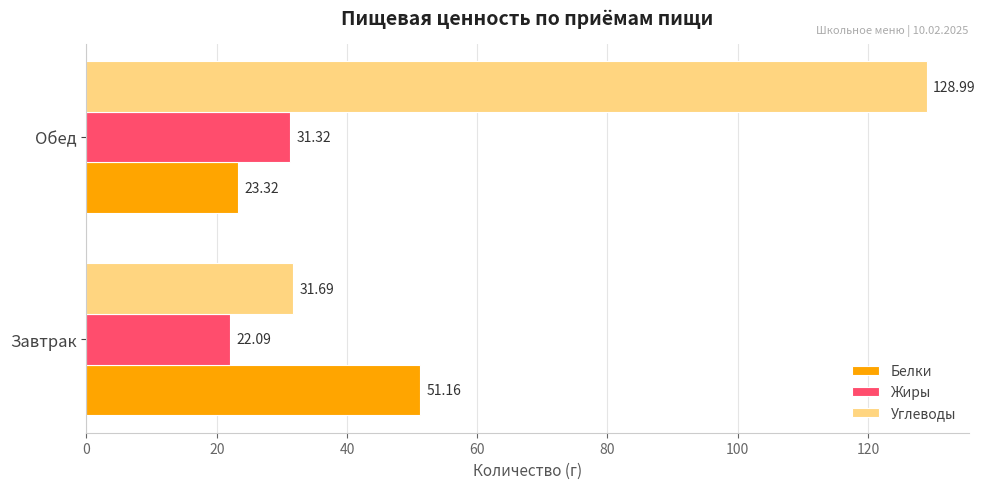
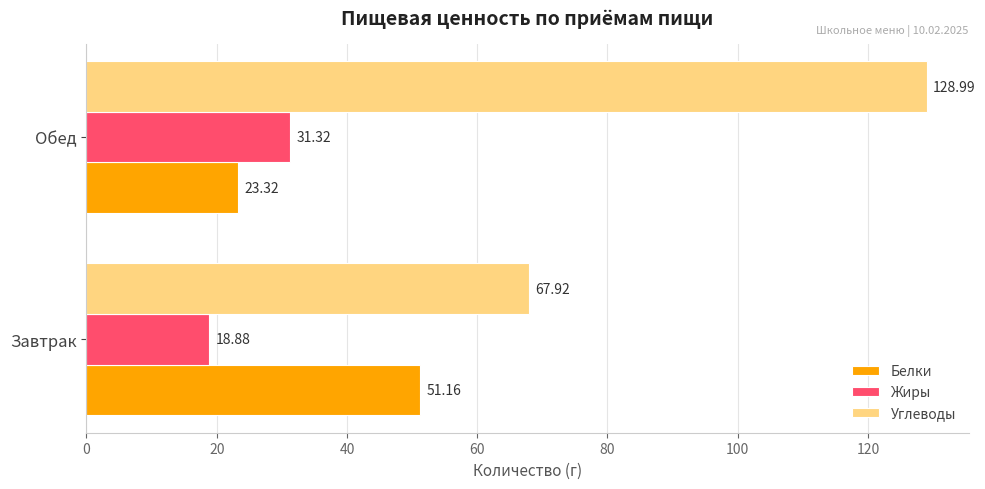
Углеводы, Завтрак: 31.69 -> 67.92
Жиры, Завтрак: 22.09 -> 18.88
